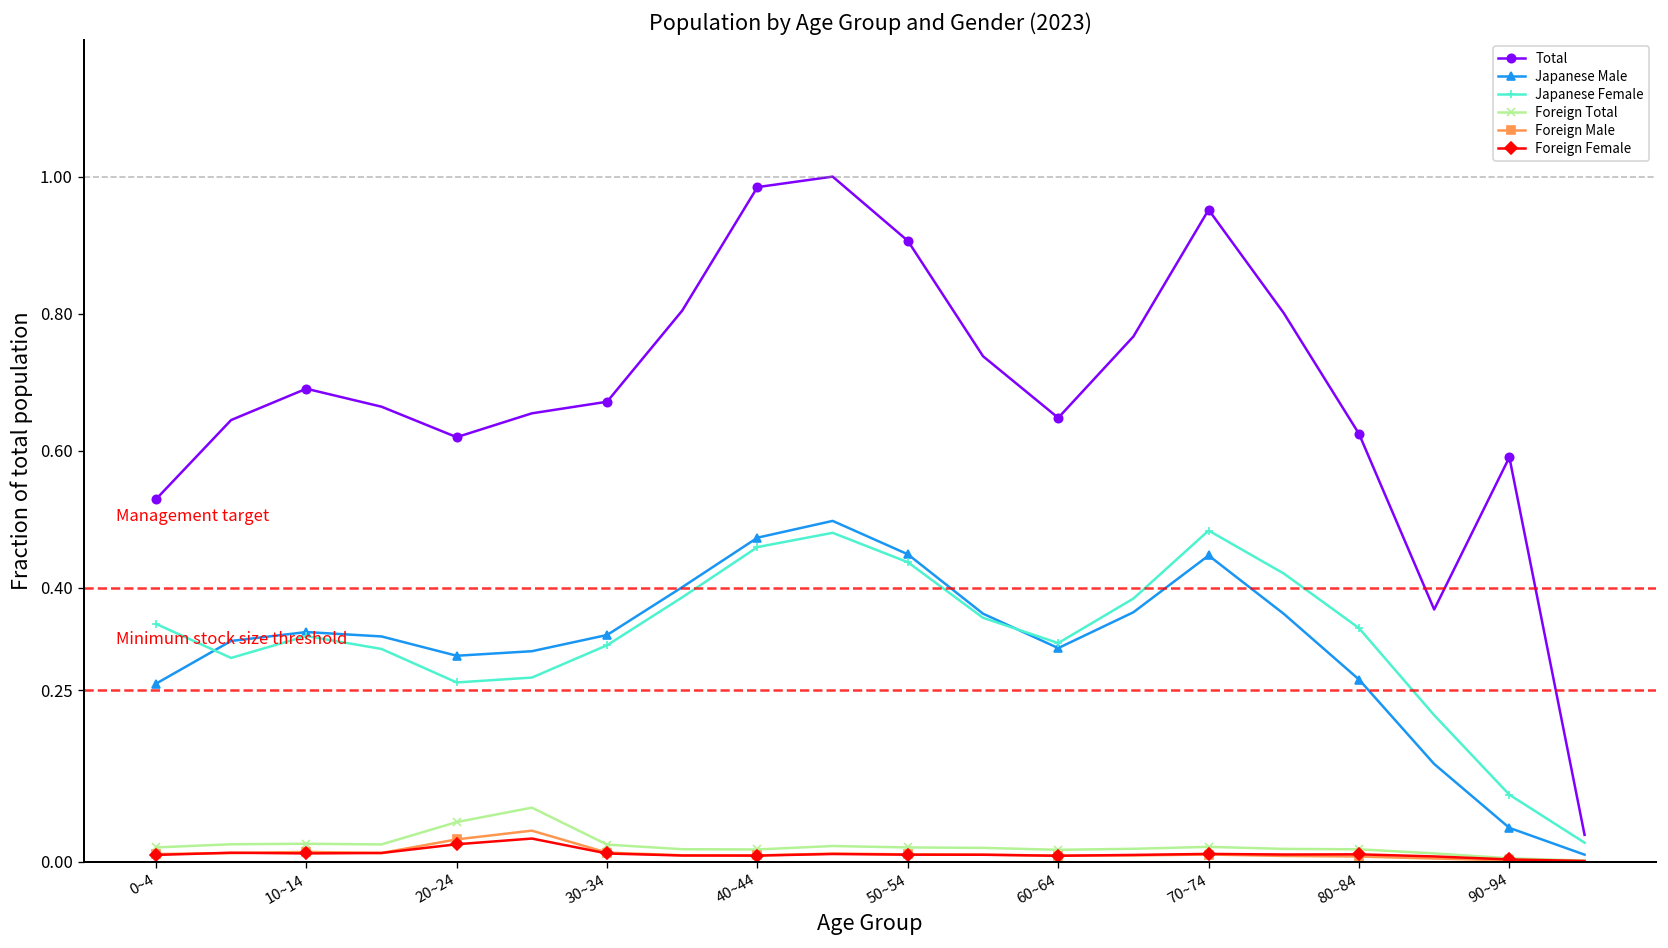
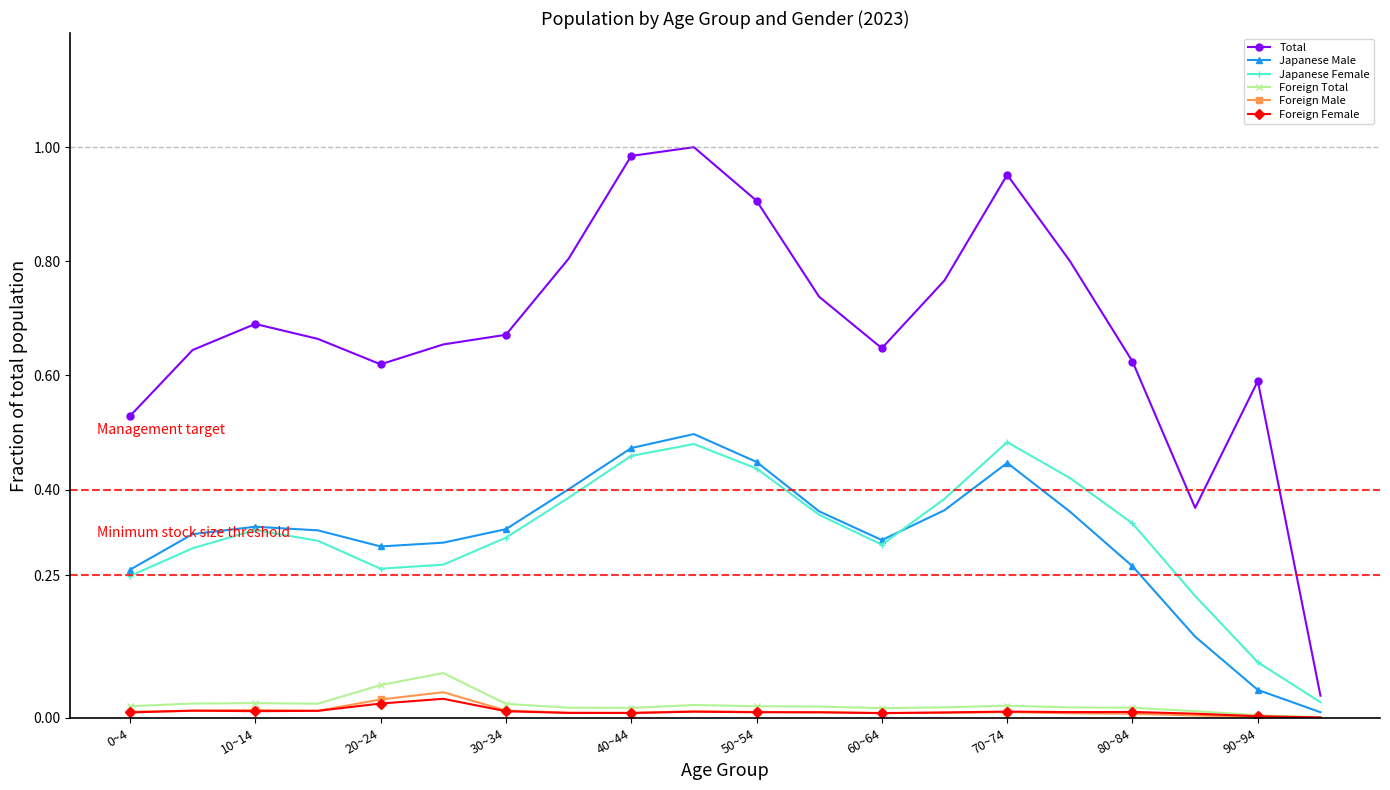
Japanese Female, 0~4: 0.35 -> 0.25
Japanese Female, 60~64: 0.32 -> 0.30
